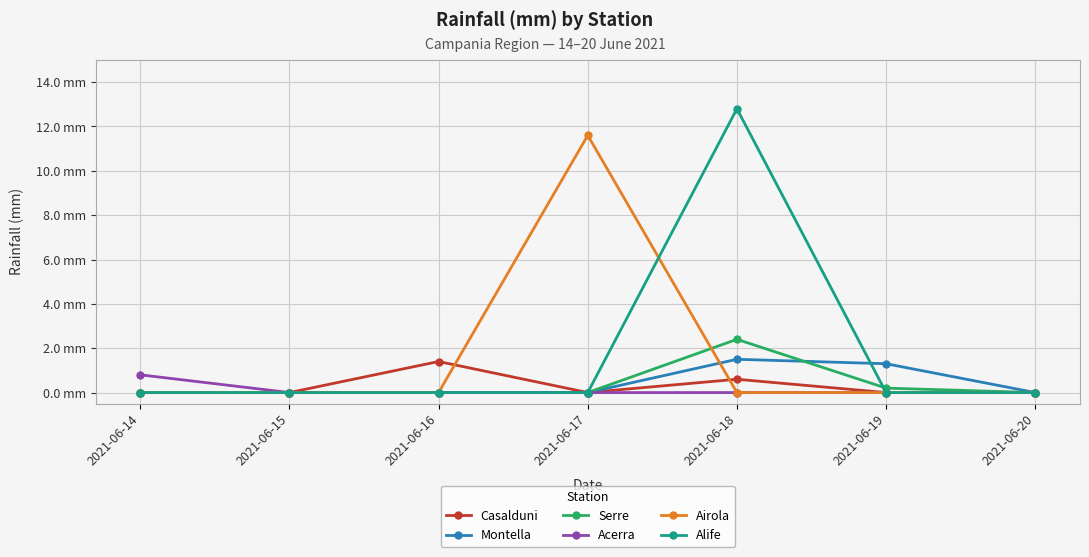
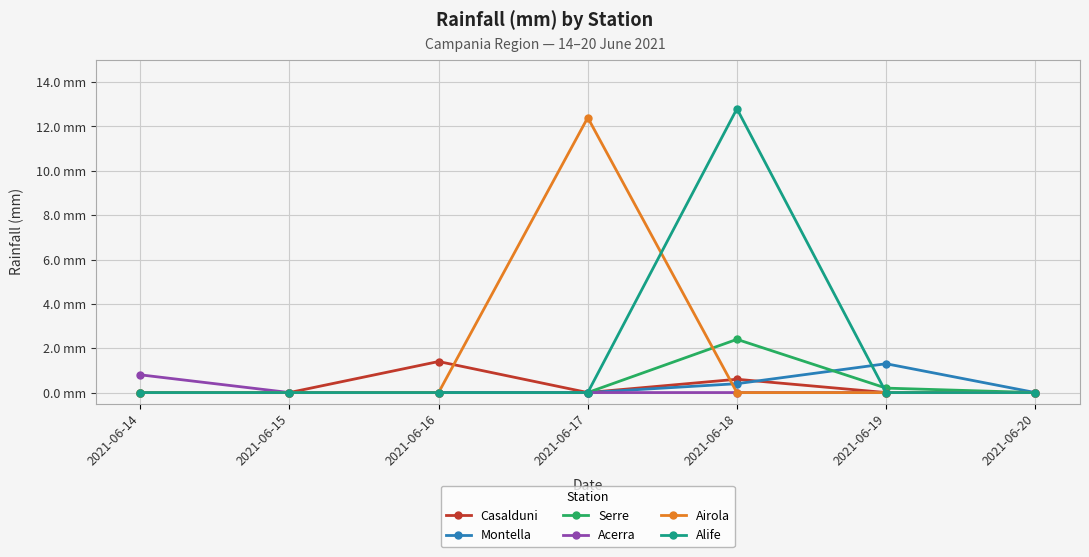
Airola, 2021-06-17: 11.6 mm -> 12.4 mm
Montella, 2021-06-18: 1.5 mm -> 0.4 mm
